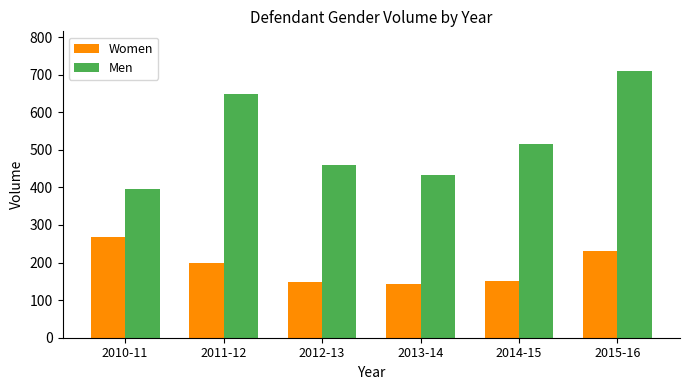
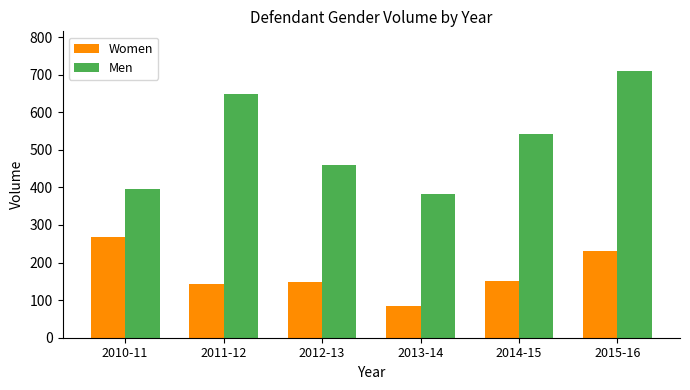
Women, 2011-12: 200 -> 140
Women, 2013-14: 140 -> 90
Men, 2013-14: 430 -> 380
Men, 2014-15: 520 -> 540
